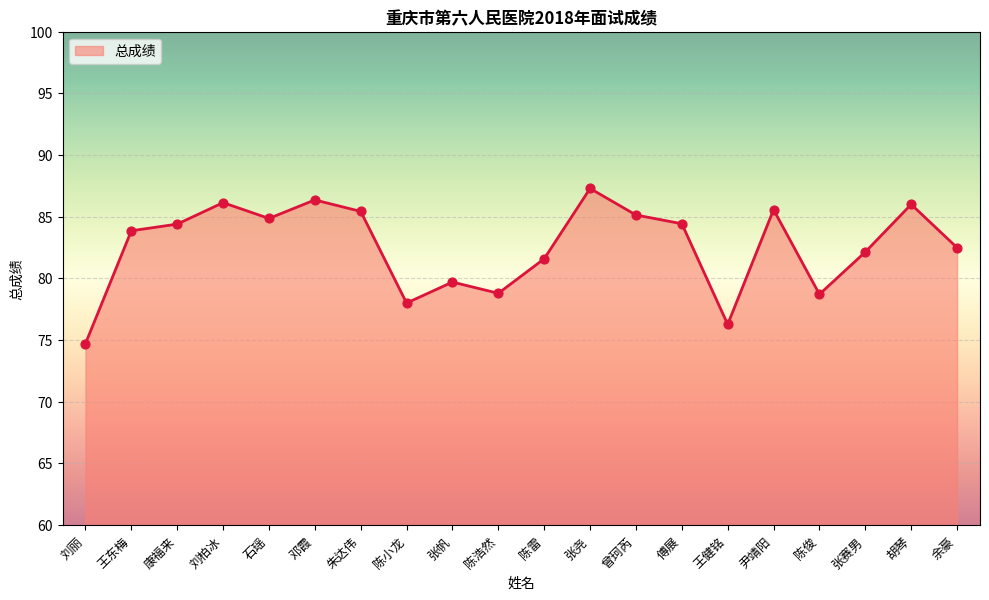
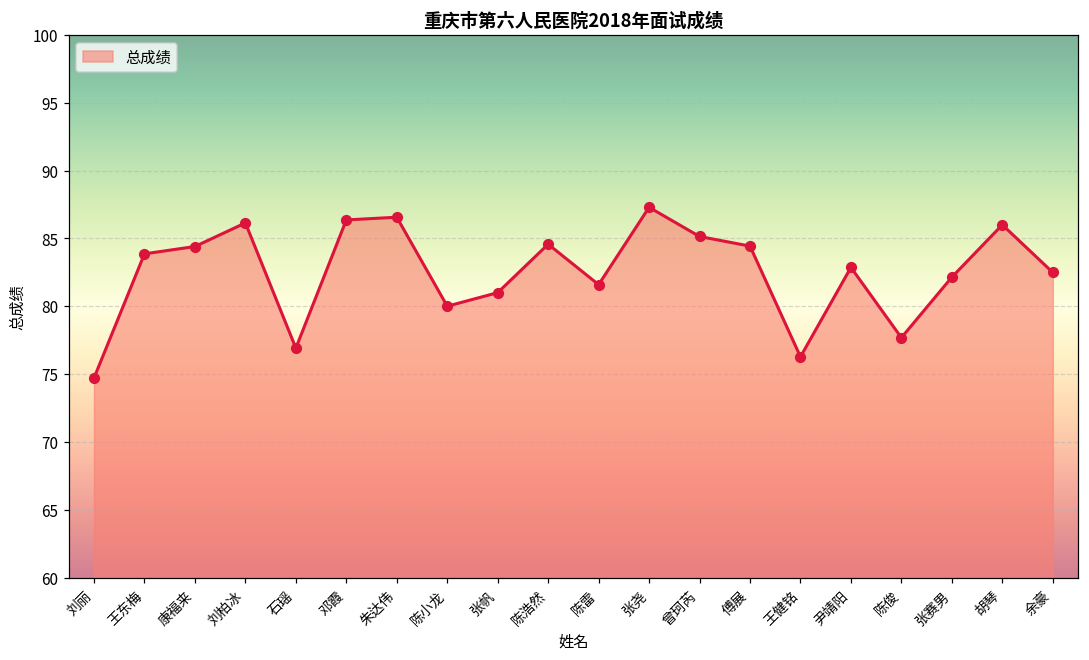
石瑶: 84.9 -> 76.9
朱达伟: 85.4 -> 86.6
陈小龙: 78 -> 80
张帆: 79.7 -> 81.0
陈浩然: 78.8 -> 84.6
尹靖阳: 85.6 -> 82.9
陈俊: 78.7 -> 77.7
